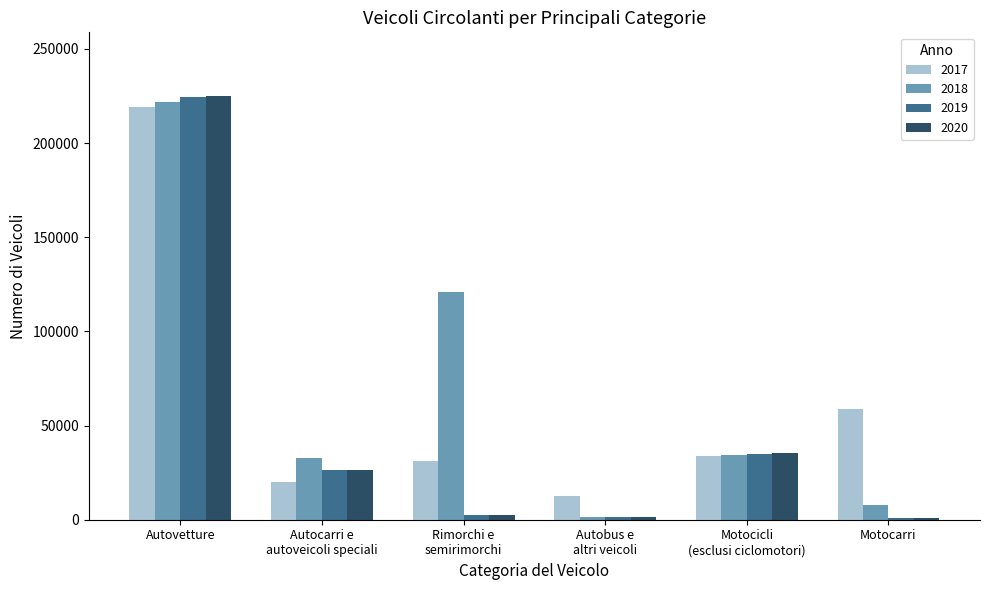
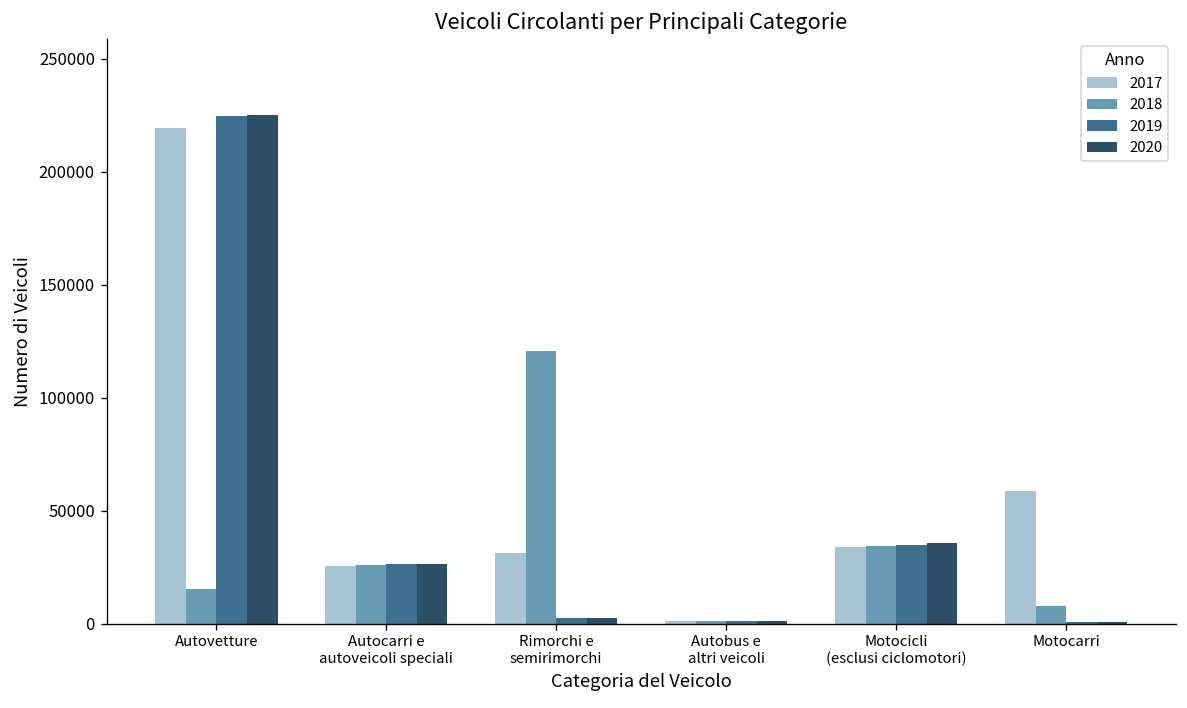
2018, Autovetture: 222000 -> 15000
2017, Autocarri e autoveicoli speciali: 20000 -> 26000
2018, Autocarri e autoveicoli speciali: 33000 -> 26000
2017, Autobus e altri veicoli: 13000 -> 1000
